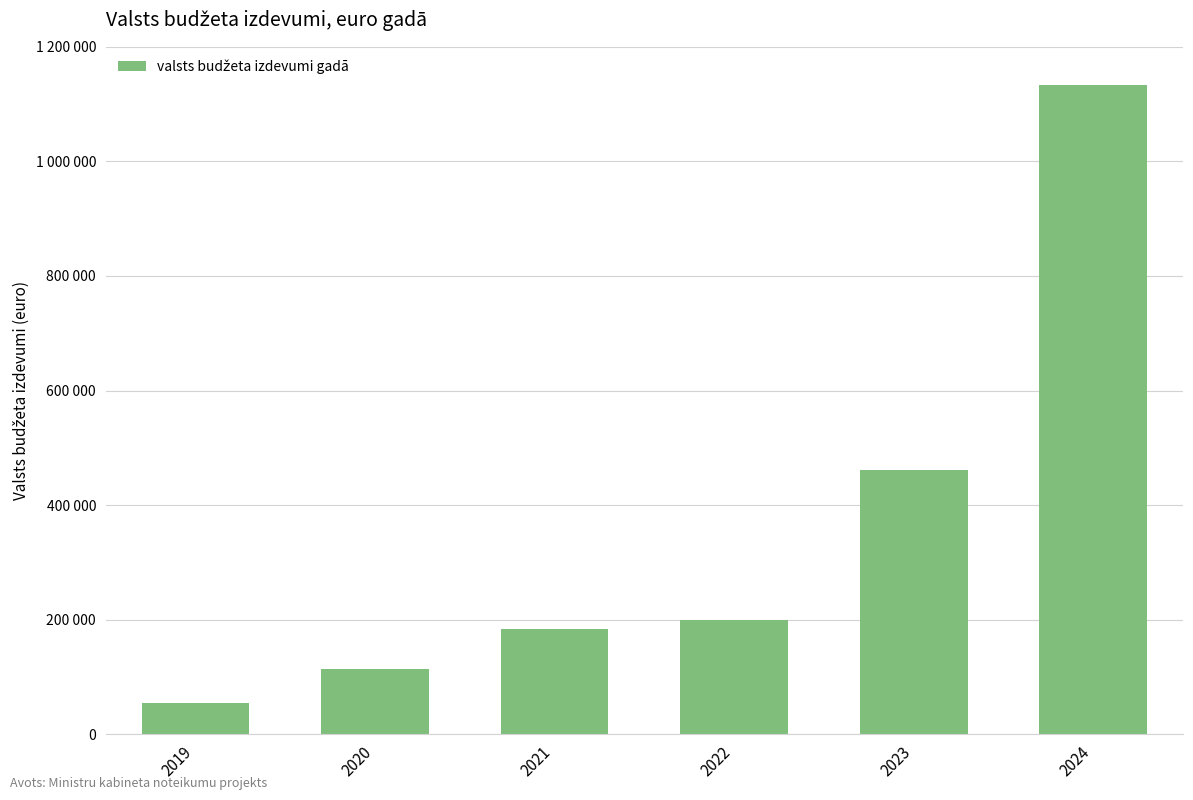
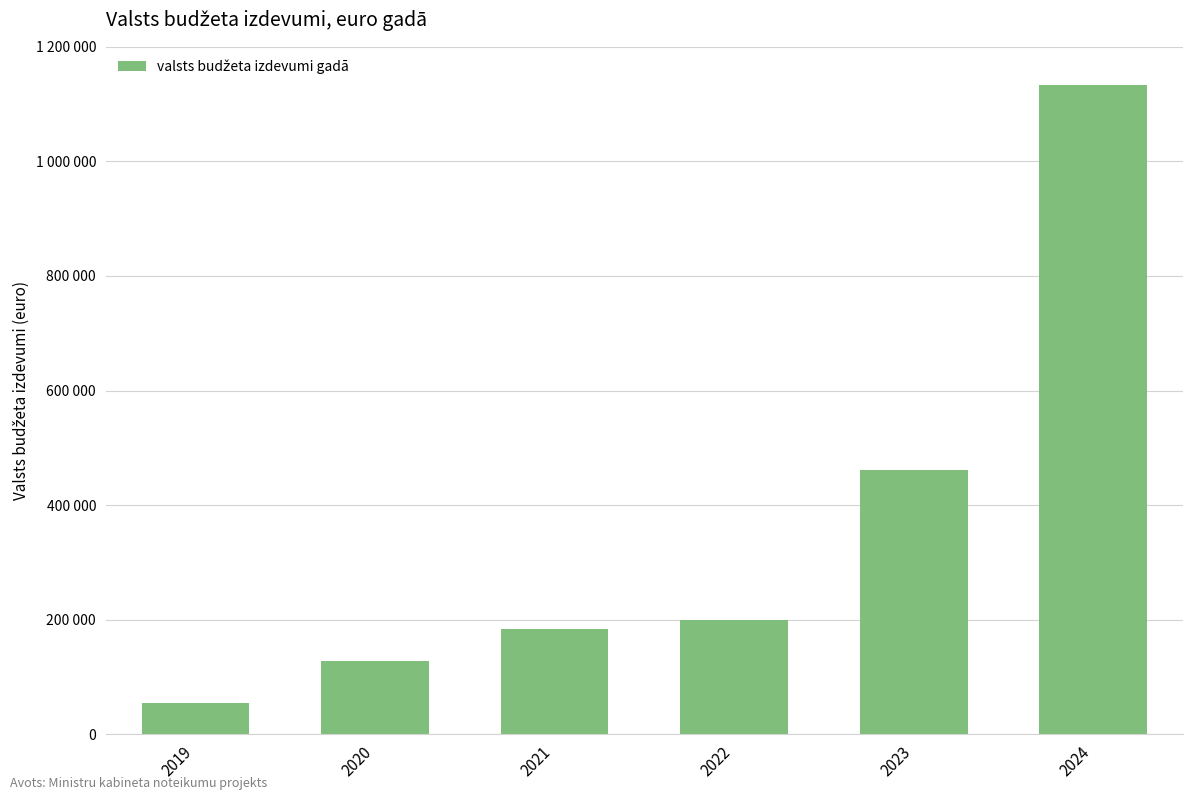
2020: 110000 -> 130000
